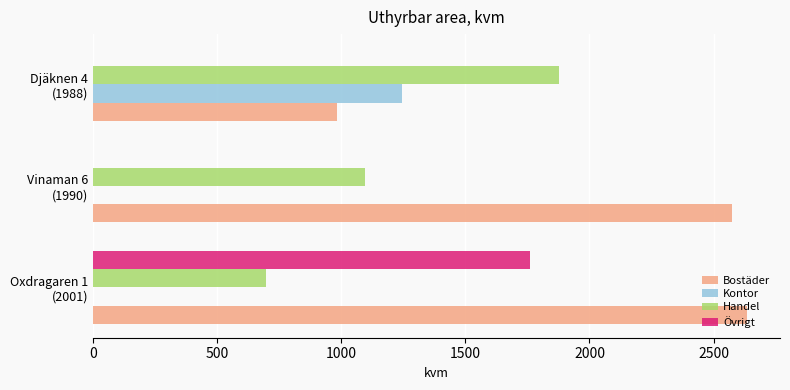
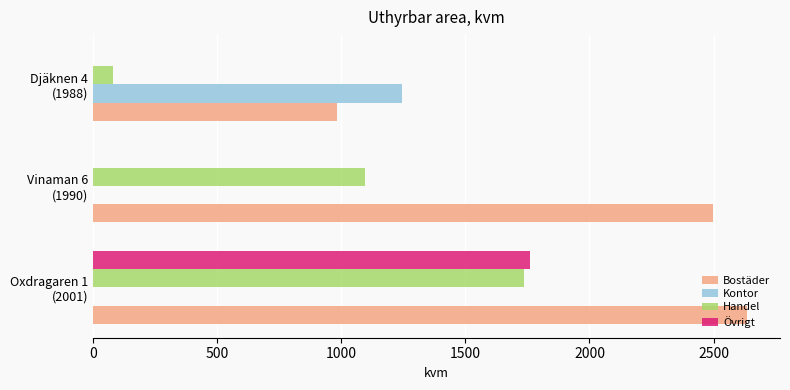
Handel, Djäknen 4 (1988): 1880 -> 80
Bostäder, Vinaman 6 (1990): 2570 -> 2500
Handel, Oxdragaren 1 (2001): 700 -> 1740
